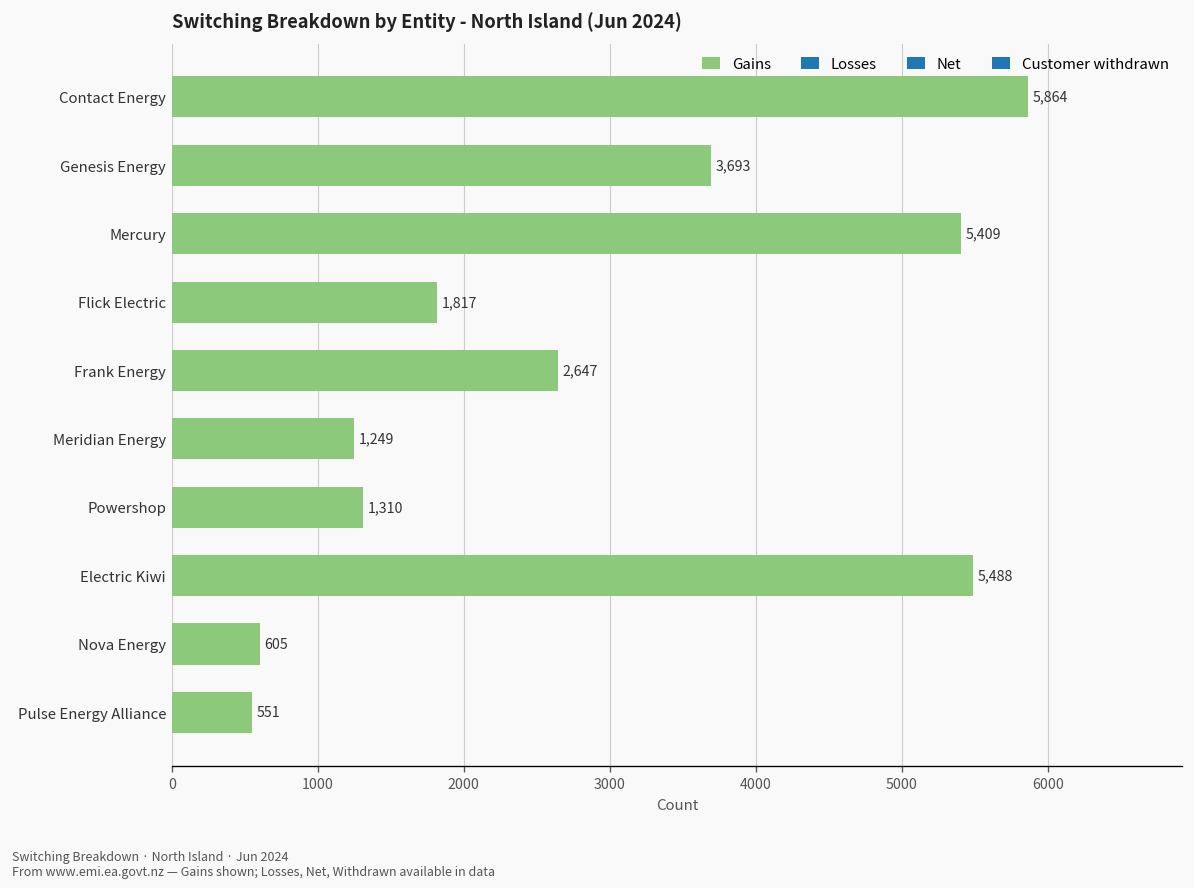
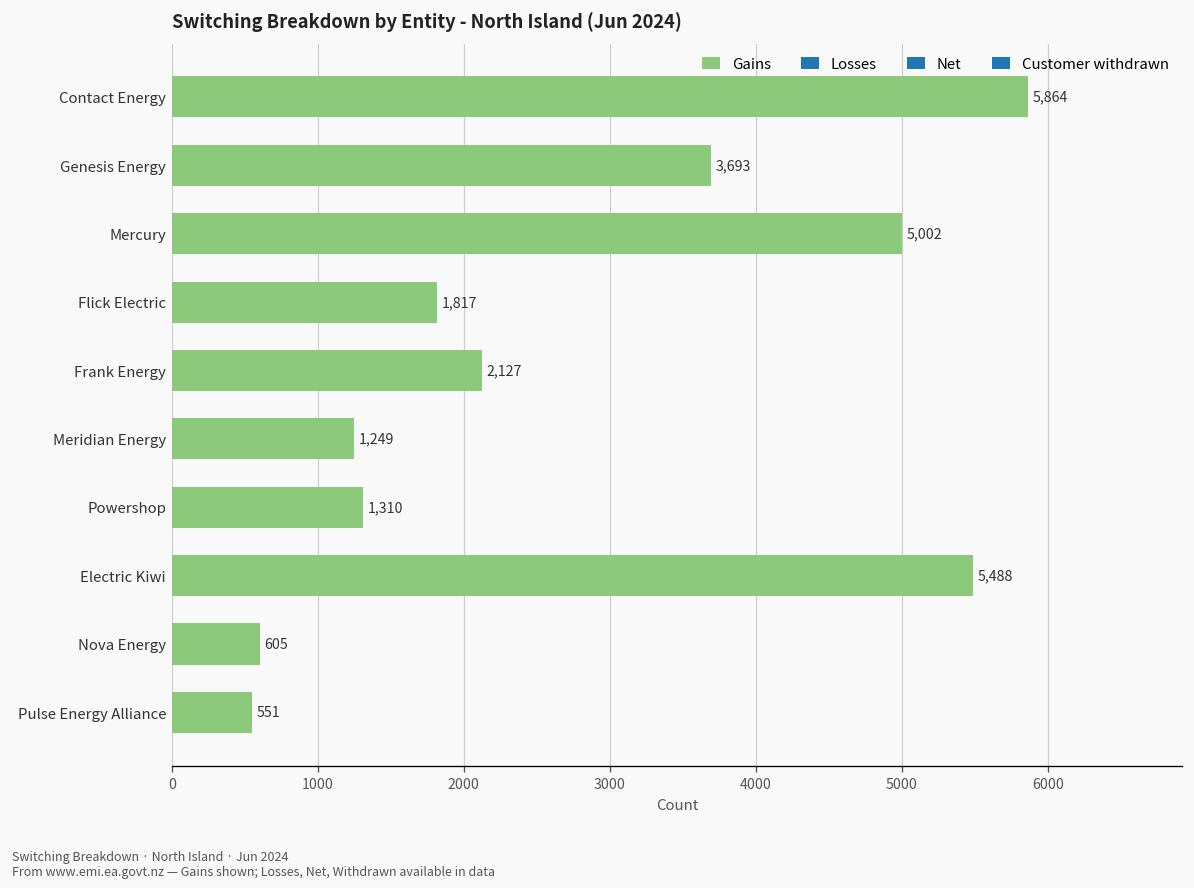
Mercury: 5,409 -> 5,002
Frank Energy: 2,647 -> 2,127
